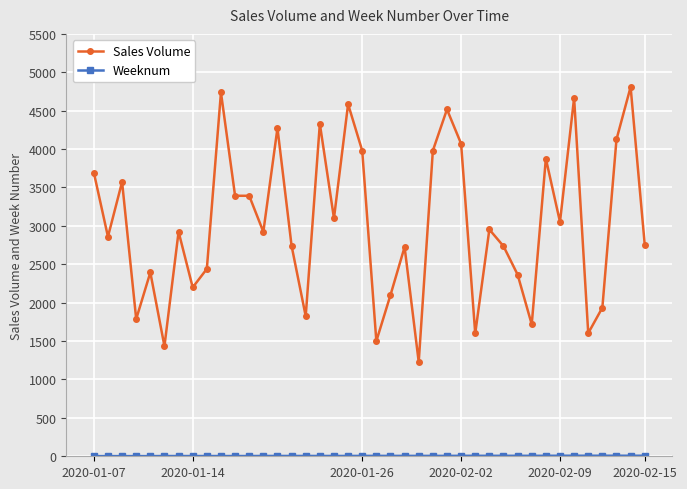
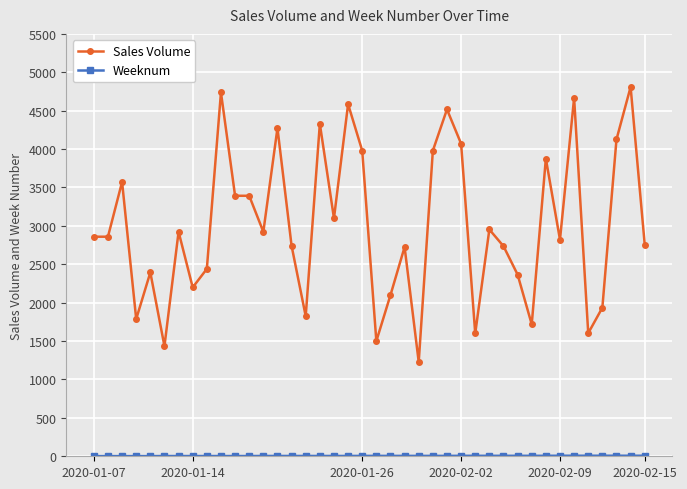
Sales Volume, 2020-01-07: 3700 -> 2900
Sales Volume, 2020-02-09: 3100 -> 2800
